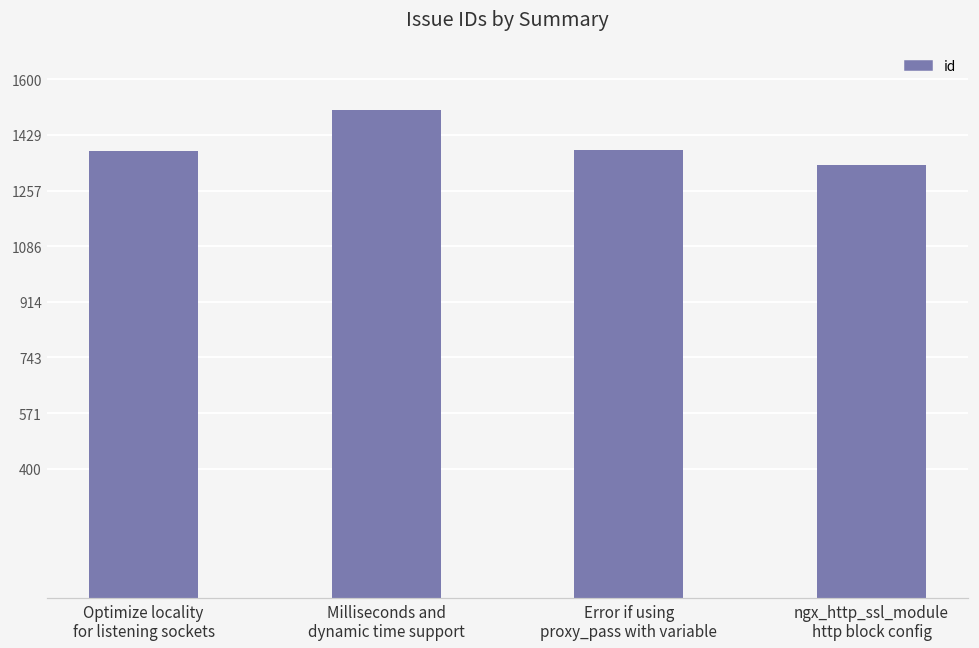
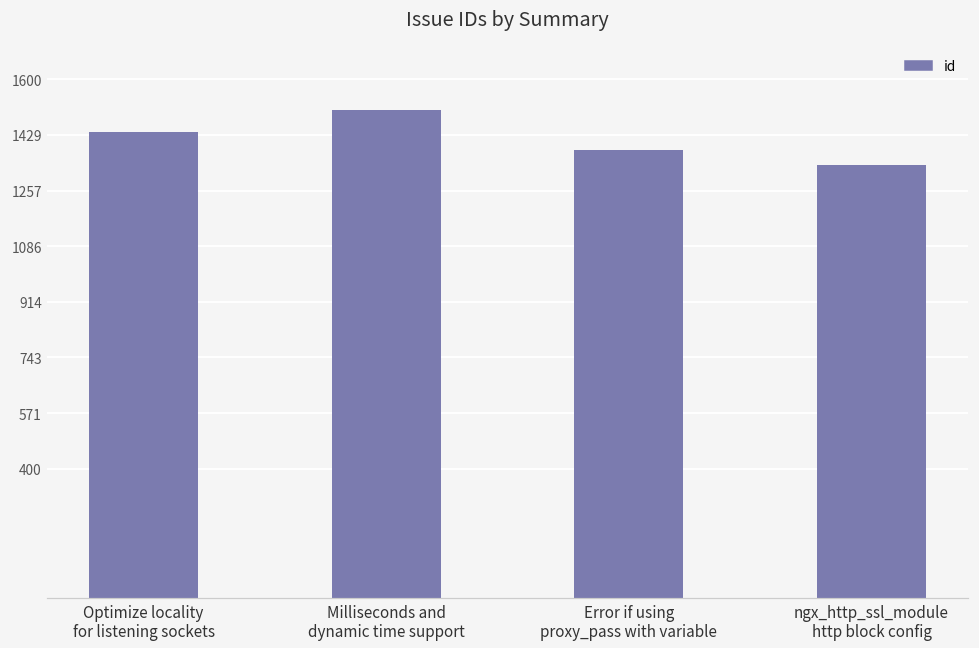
Optimize locality for listening sockets: 1380 -> 1440
